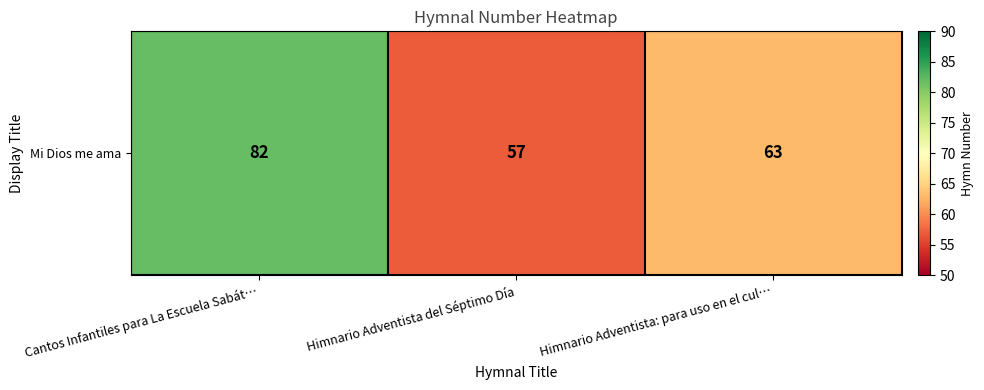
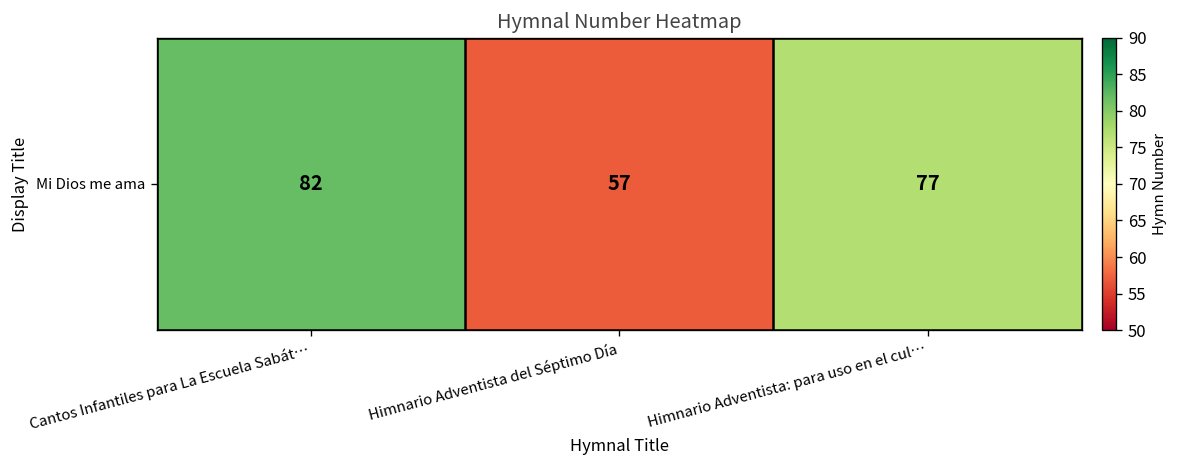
Mi Dios me ama, Himnario Adventista: para uso en el cul…: 63 -> 77
